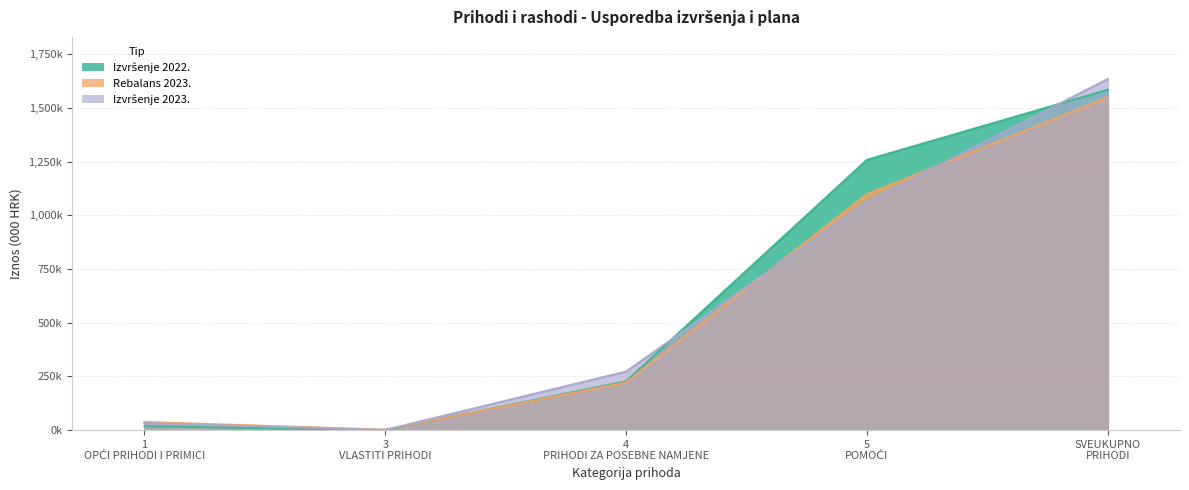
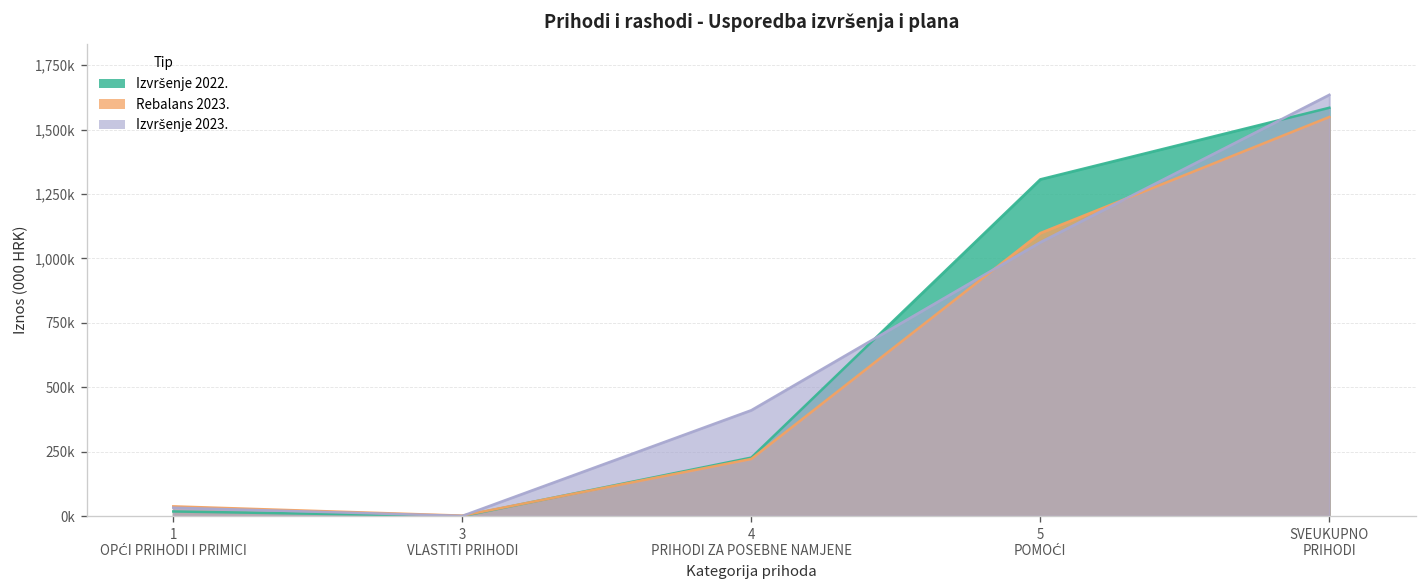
Izvršenje 2023., 4 PRIHODI ZA POSEBNE NAMJENE: 270,000 -> 410,000
Izvršenje 2022., 5 POMOĆI: 1,260,000 -> 1,310,000
